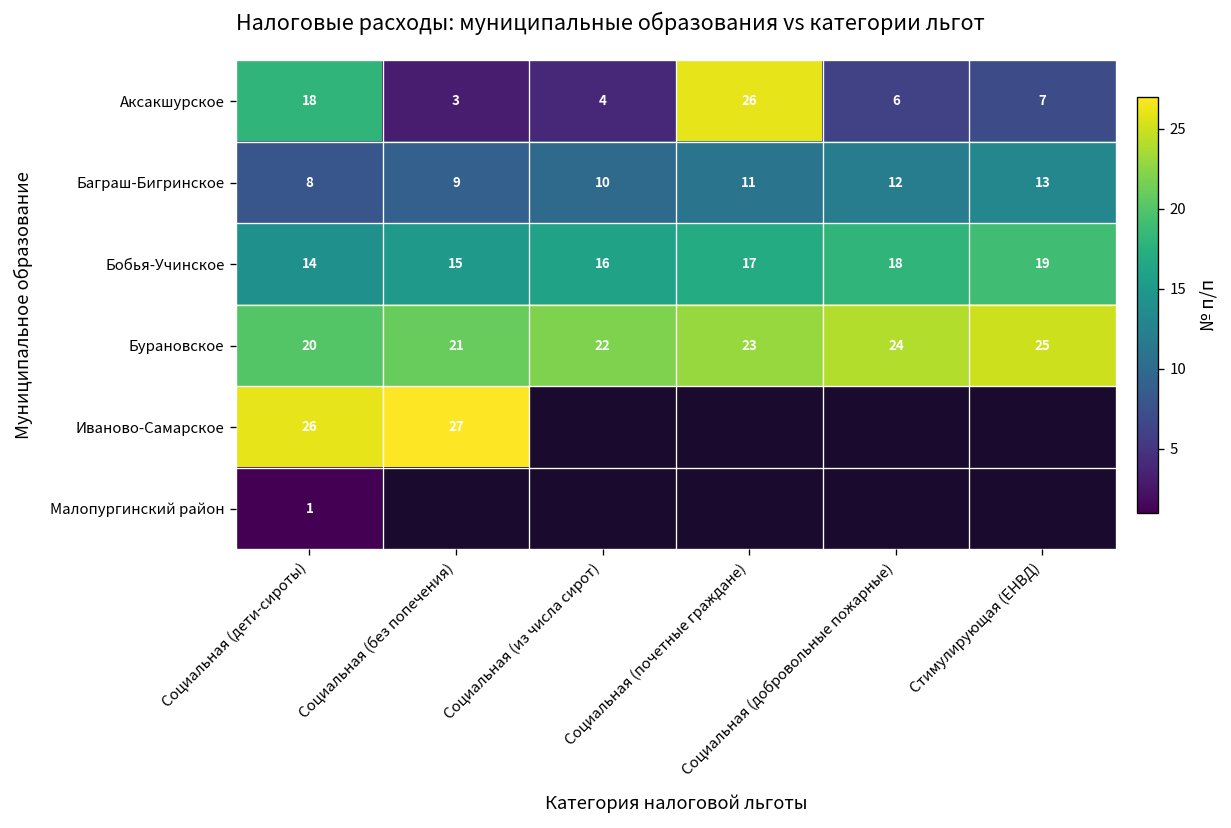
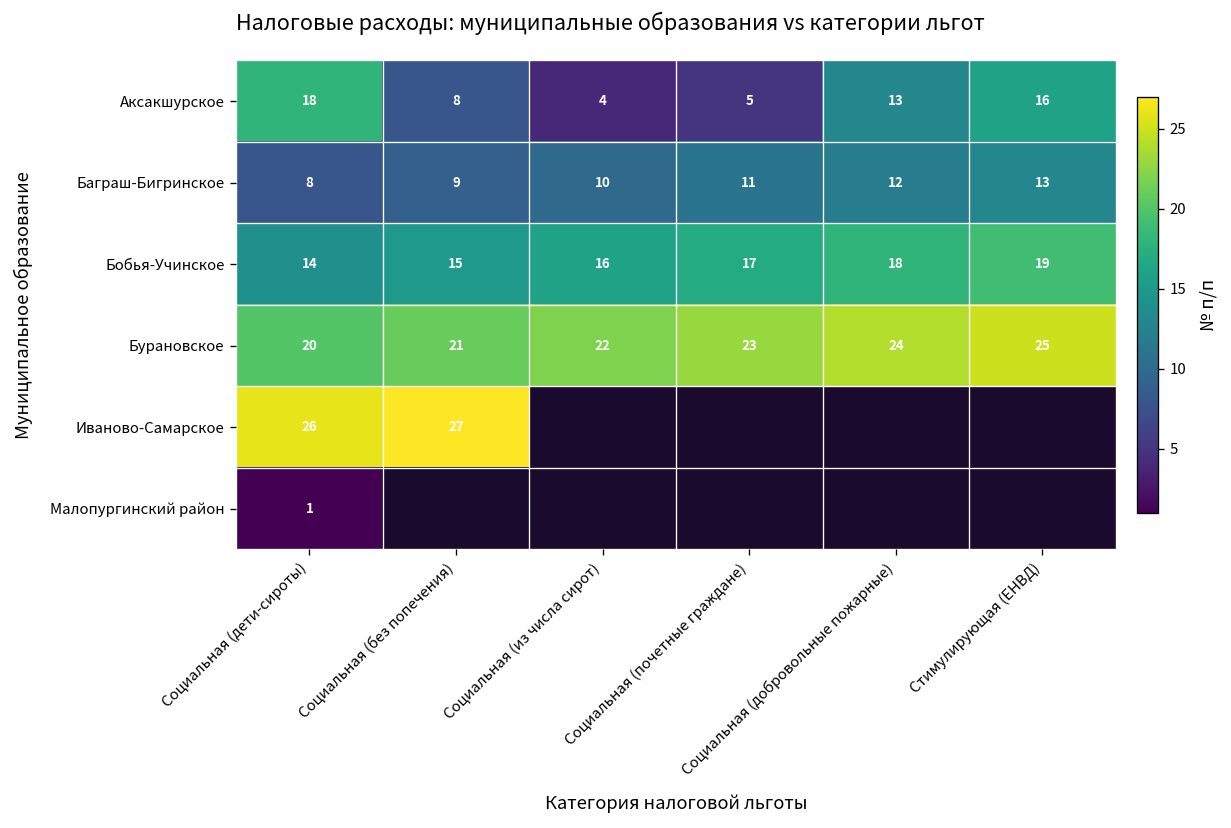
Аксакшурское, Социальная (без попечения): 3 -> 8
Аксакшурское, Социальная (почетные граждане): 26 -> 5
Аксакшурское, Социальная (добровольные пожарные): 6 -> 13
Аксакшурское, Стимулирующая (ЕНВД): 7 -> 16
